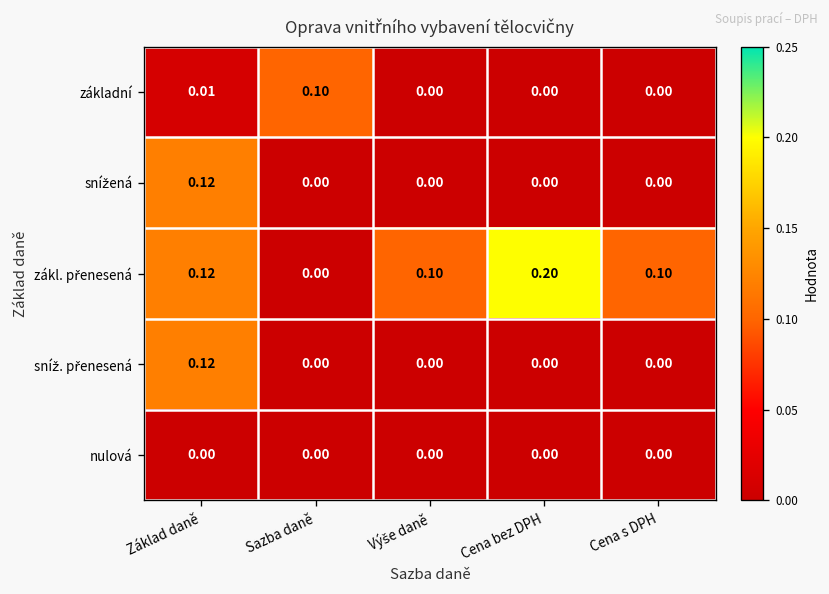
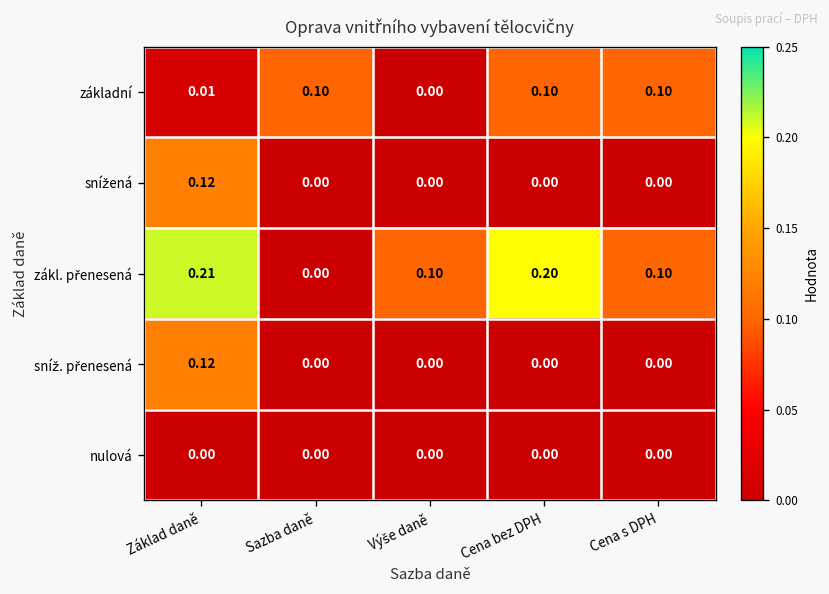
základní, Cena bez DPH: 0.00 -> 0.10
základní, Cena s DPH: 0.00 -> 0.10
zákl. přenesená, Základ daně: 0.12 -> 0.21
